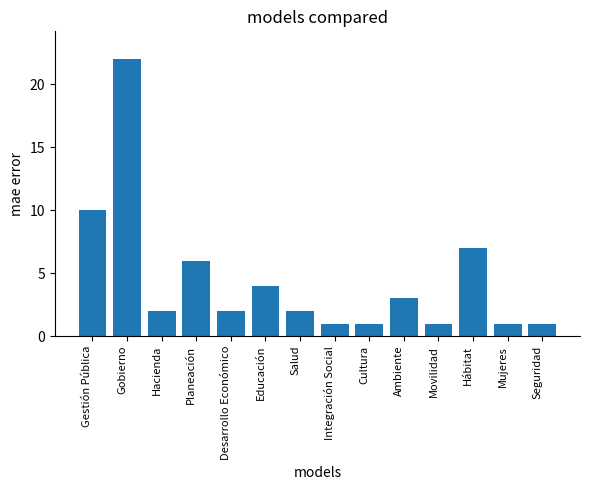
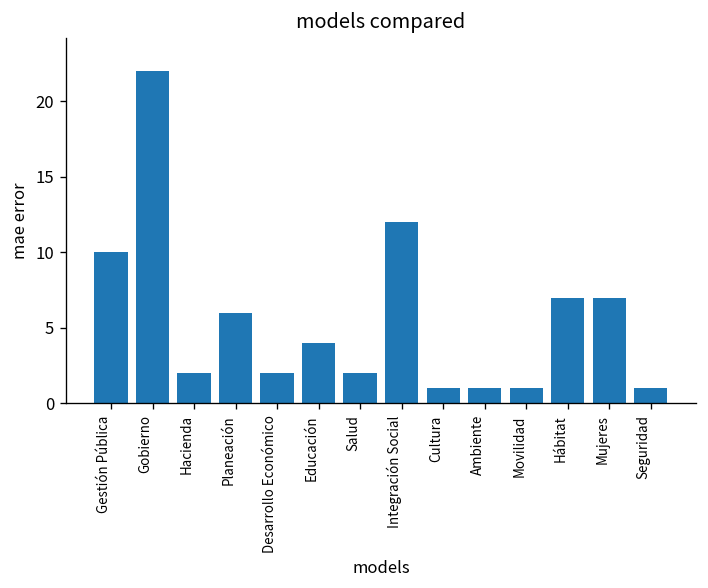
Integración Social: 1 -> 12
Ambiente: 3 -> 1
Mujeres: 1 -> 7
